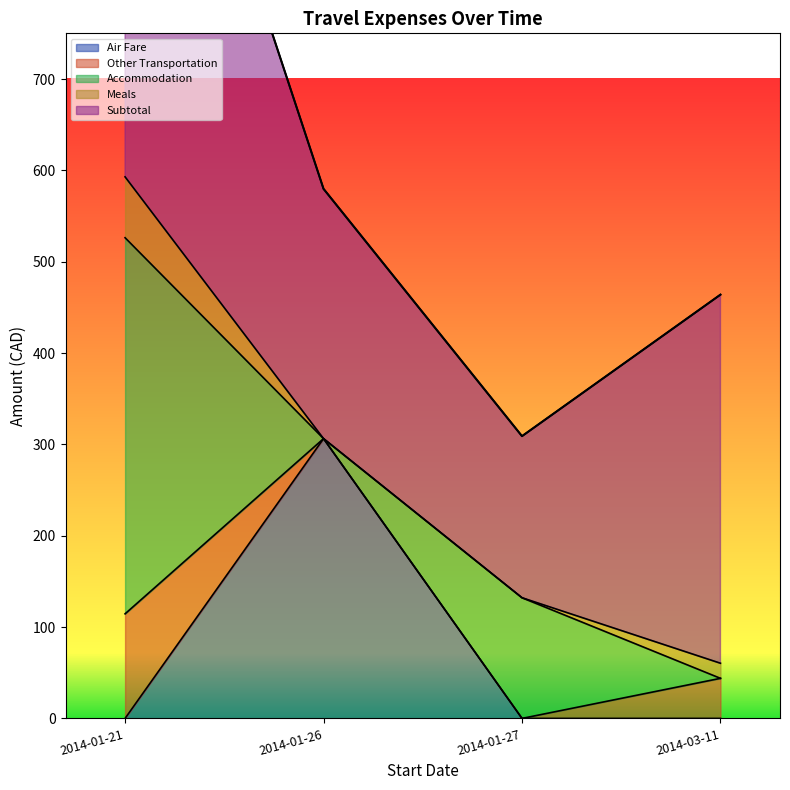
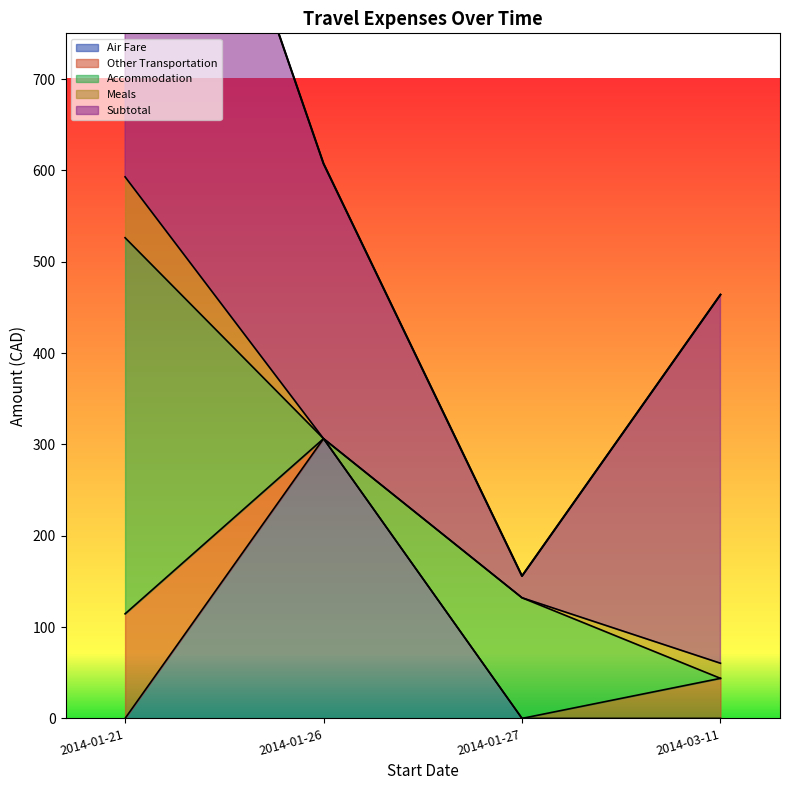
Subtotal, 2014-01-26: 270 -> 300
Subtotal, 2014-01-27: 180 -> 20
